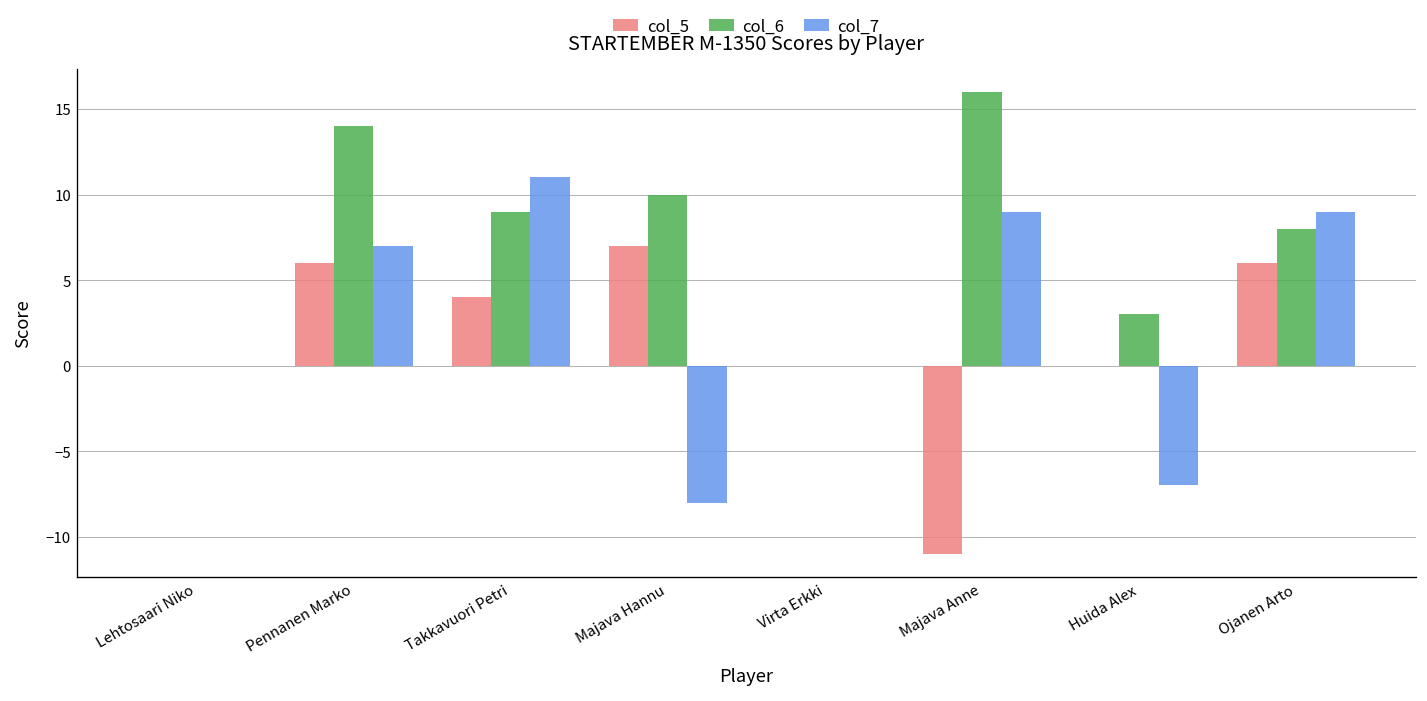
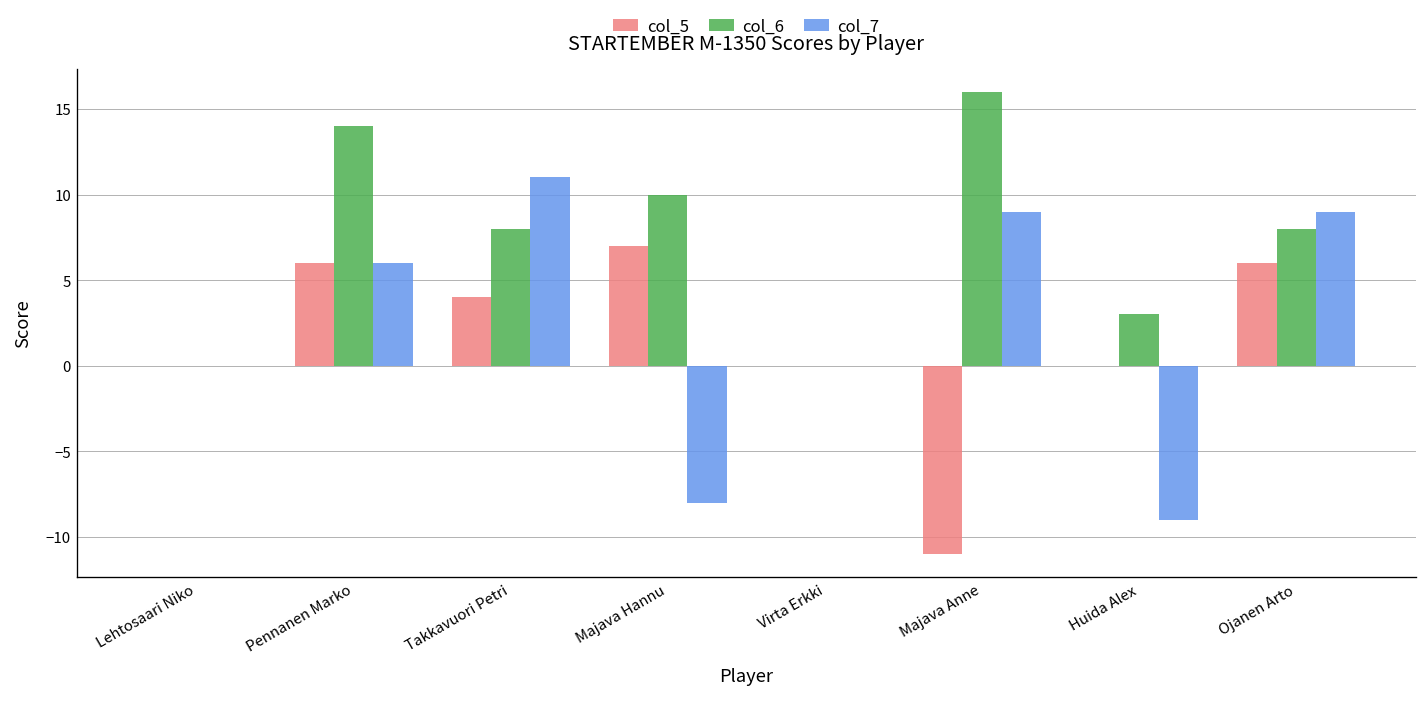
col_7, Pennanen Marko: 7 -> 6
col_6, Takkavuori Petri: 9 -> 8
col_7, Huida Alex: -7 -> -9
